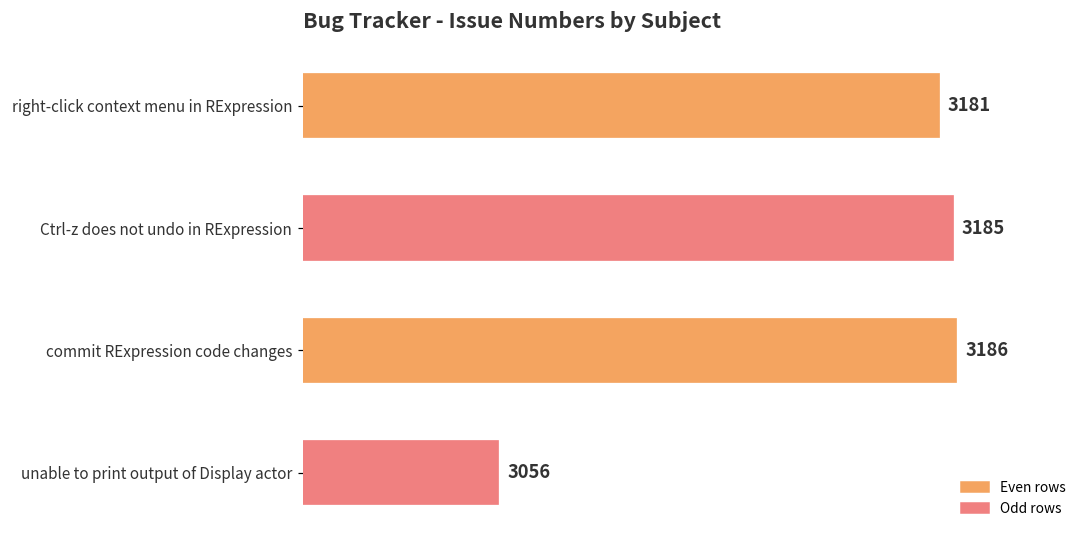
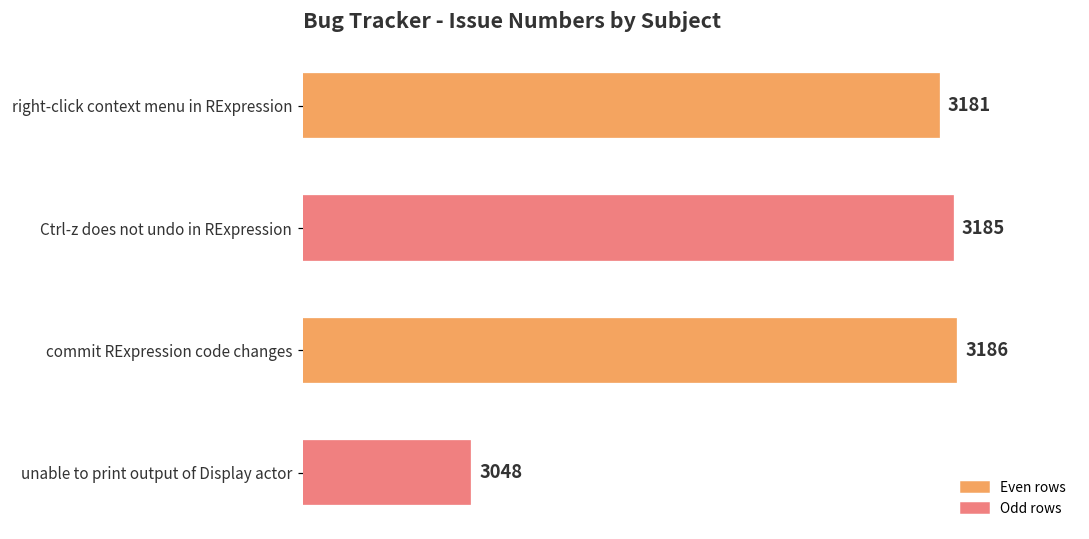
unable to print output of Display actor: 3056 -> 3048
